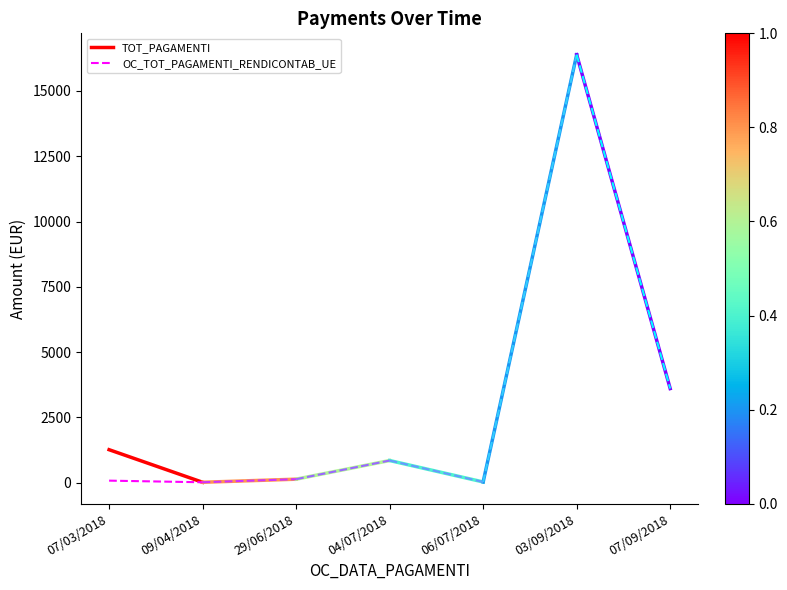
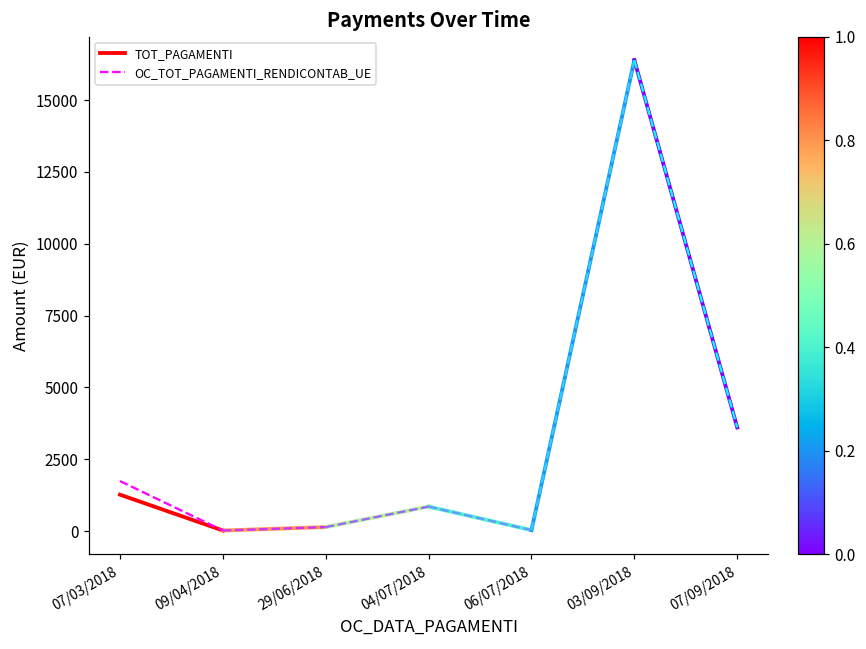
OC_TOT_PAGAMENTI_RENDICONTAB_UE, 07/03/2018: 100 -> 1700
